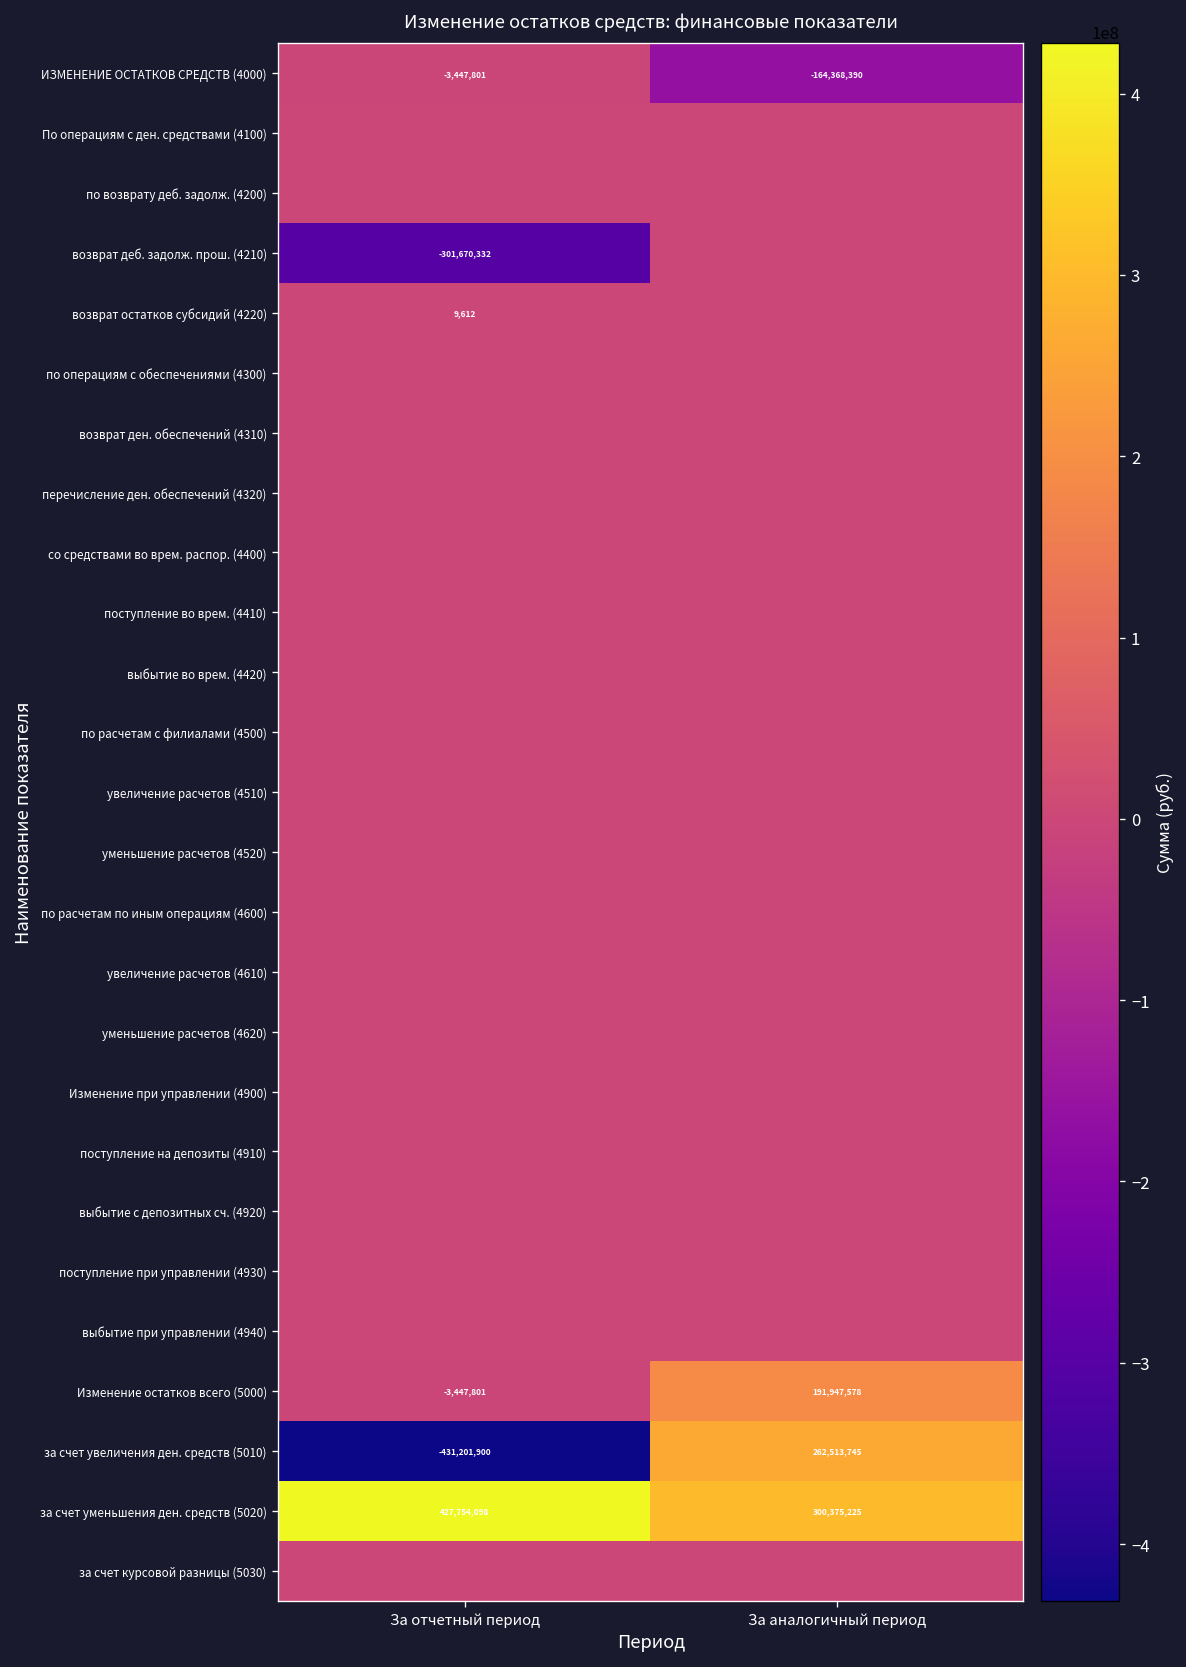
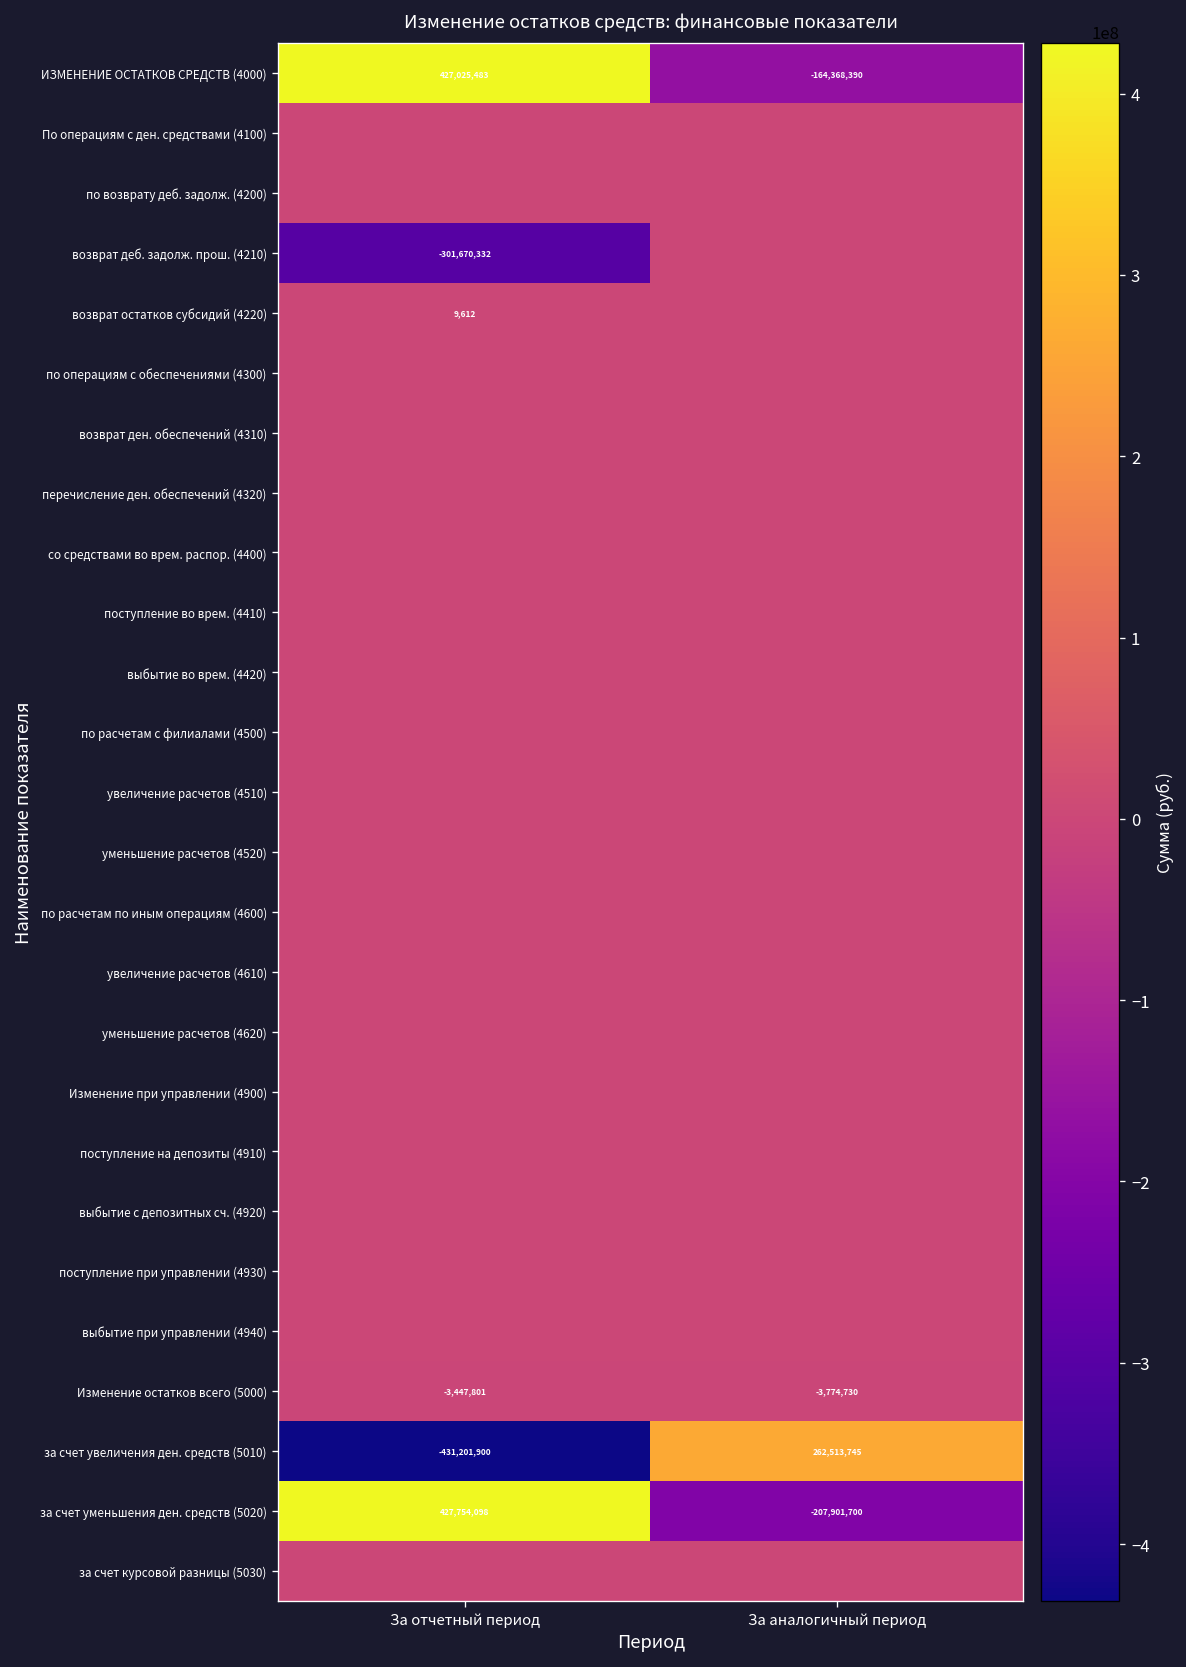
ИЗМЕНЕНИЕ ОСТАТКОВ СРЕДСТВ (4000), За отчетный период: -3,447,801 -> 427,025,483
Изменение остатков всего (5000), За аналогичный период: 191,947,578 -> -3,774,730
за счет уменьшения ден. средств (5020), За аналогичный период: 300,375,225 -> -207,901,700
